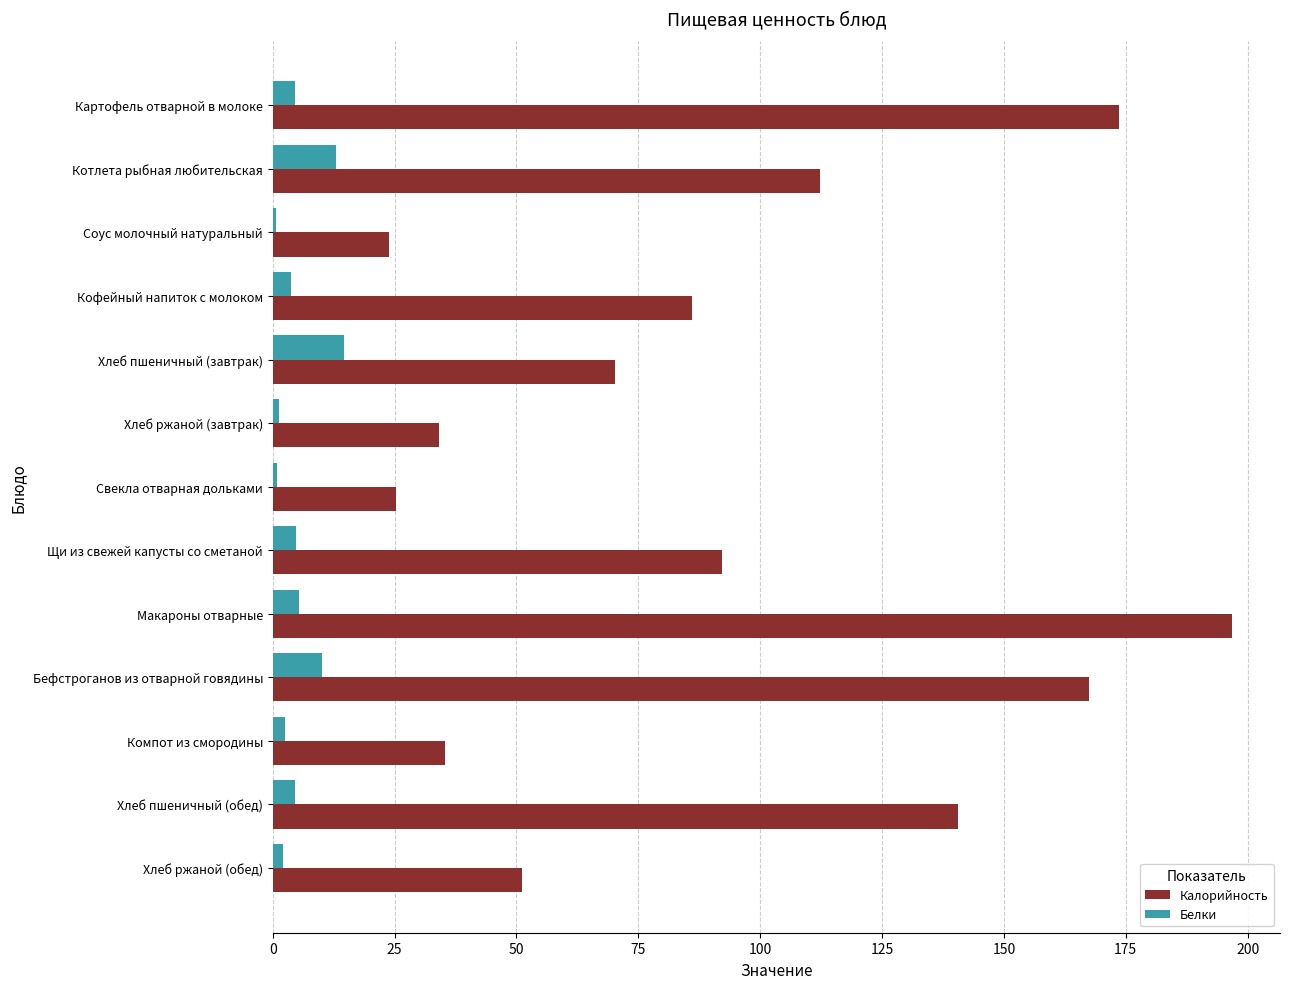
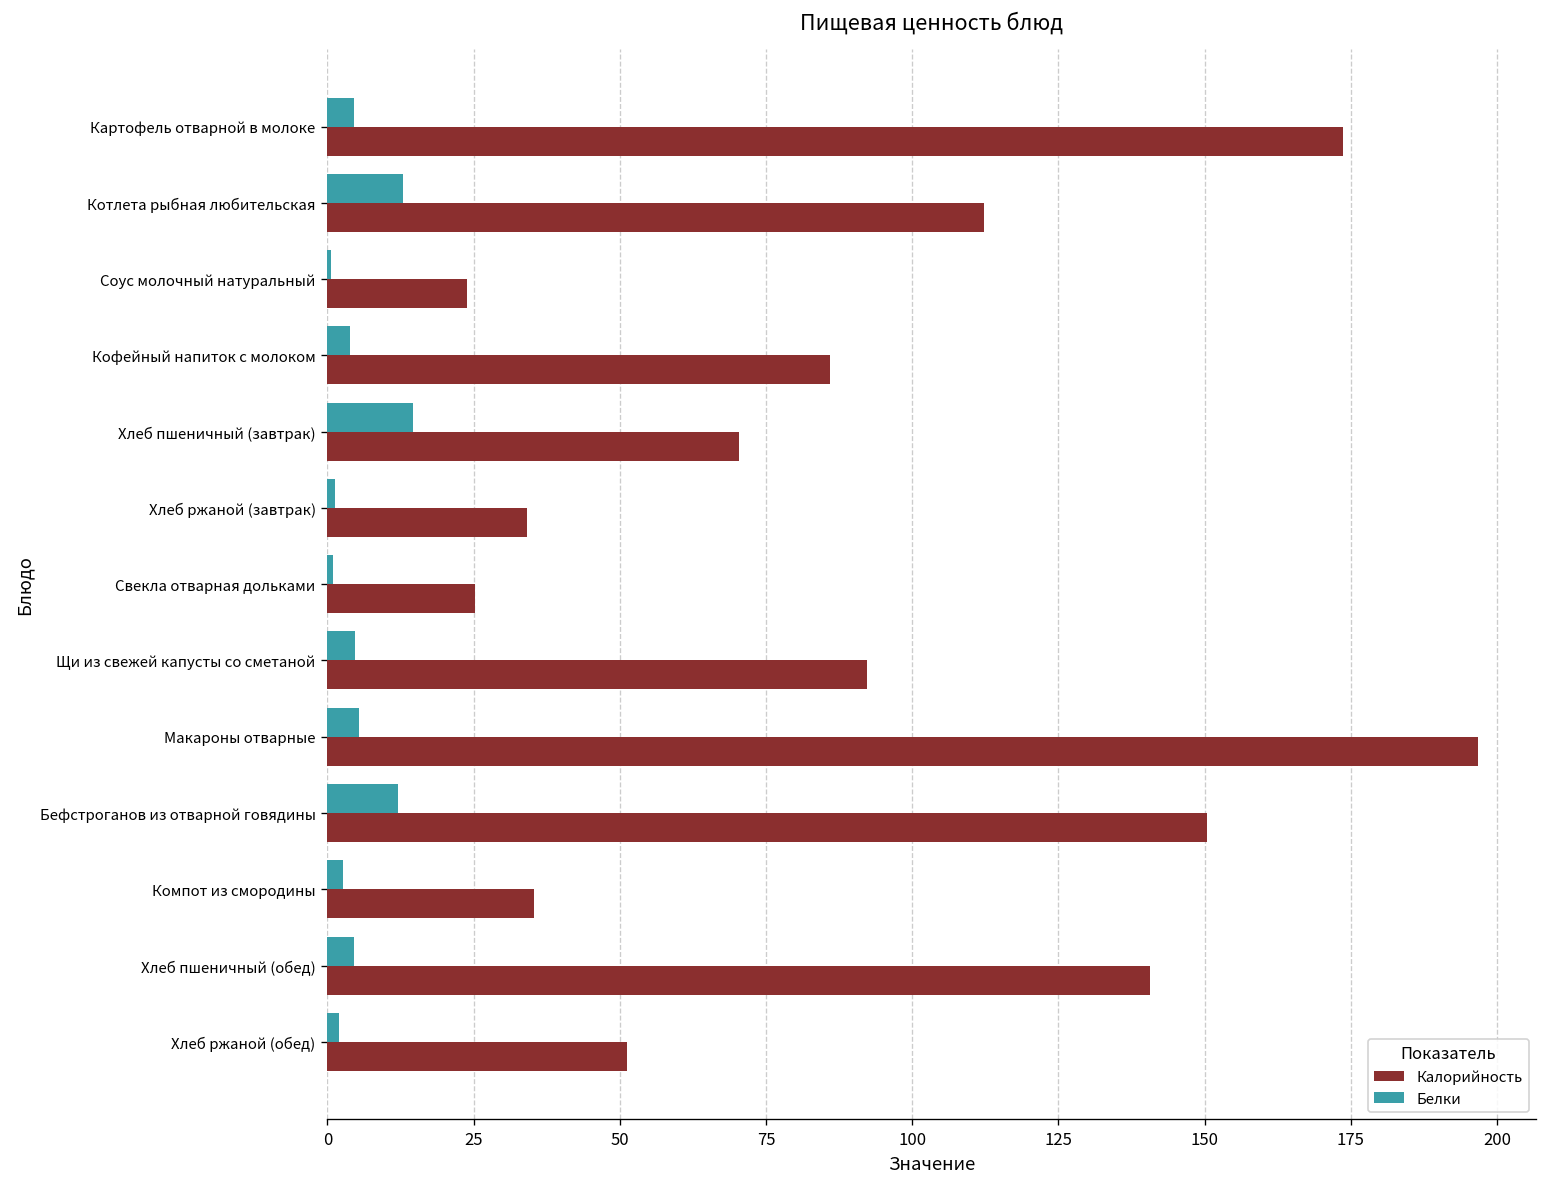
Белки, Бефстроганов из отварной говядины: 10 -> 12
Калорийность, Бефстроганов из отварной говядины: 167 -> 150
